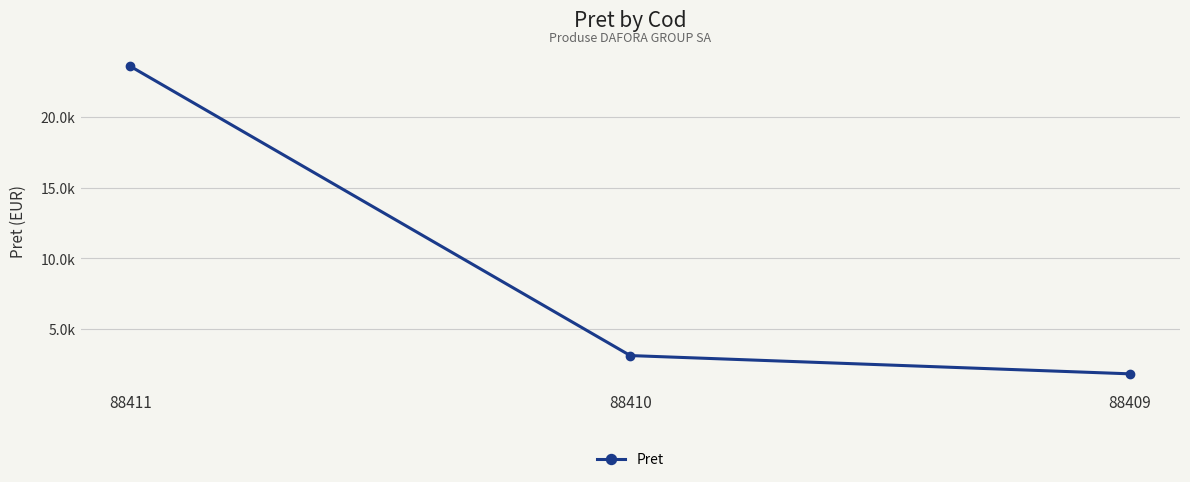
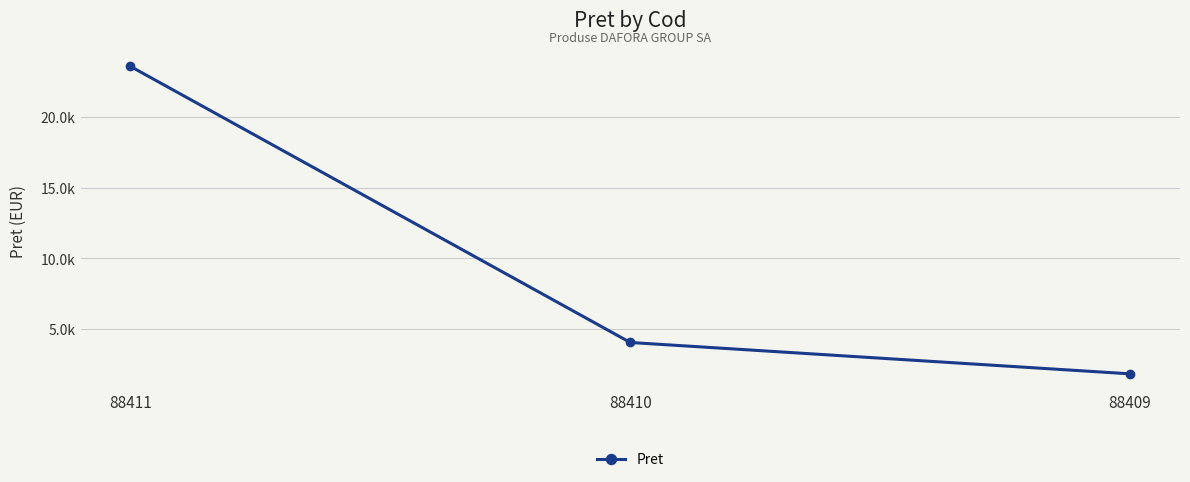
88410: 3100 -> 4000
